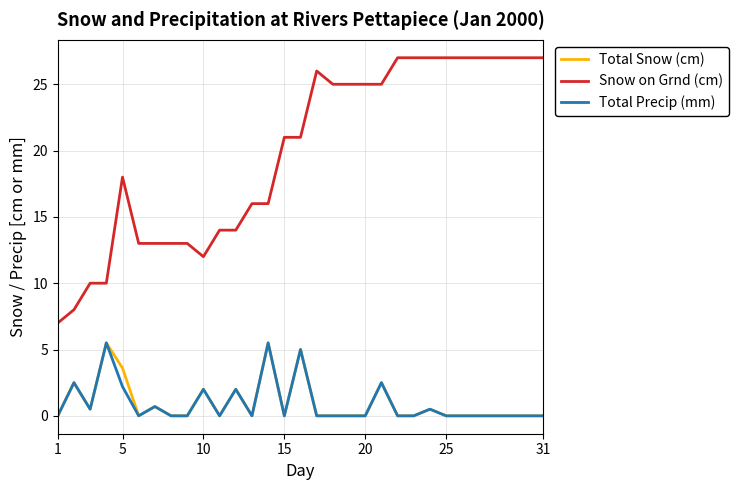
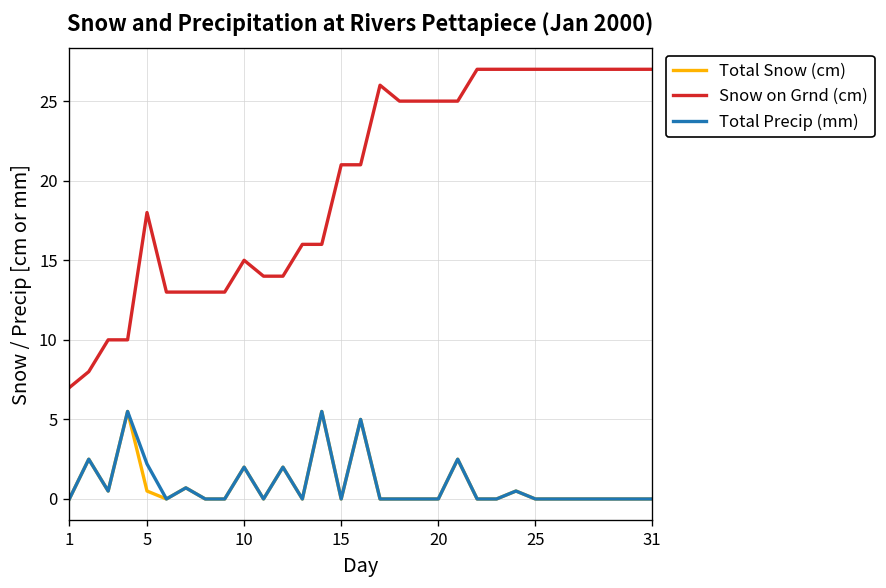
Total Snow (cm), 5: 3.6 -> 0.5
Snow on Grnd (cm), 10: 12 -> 15
